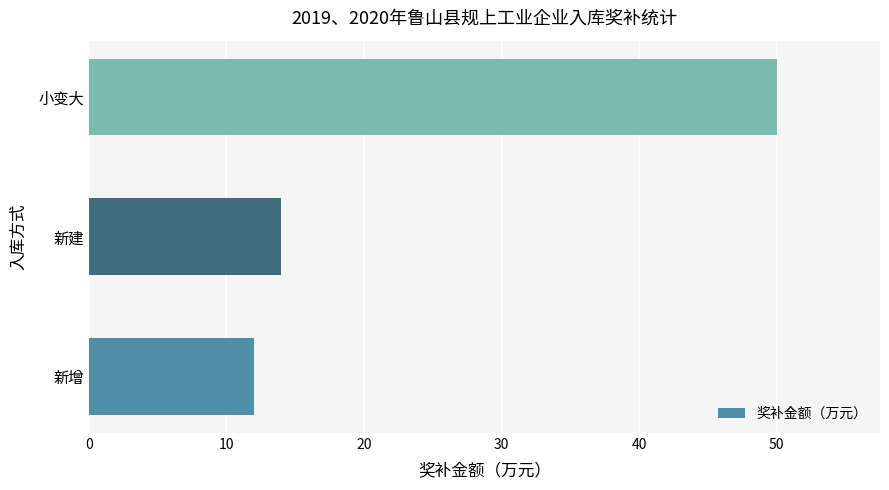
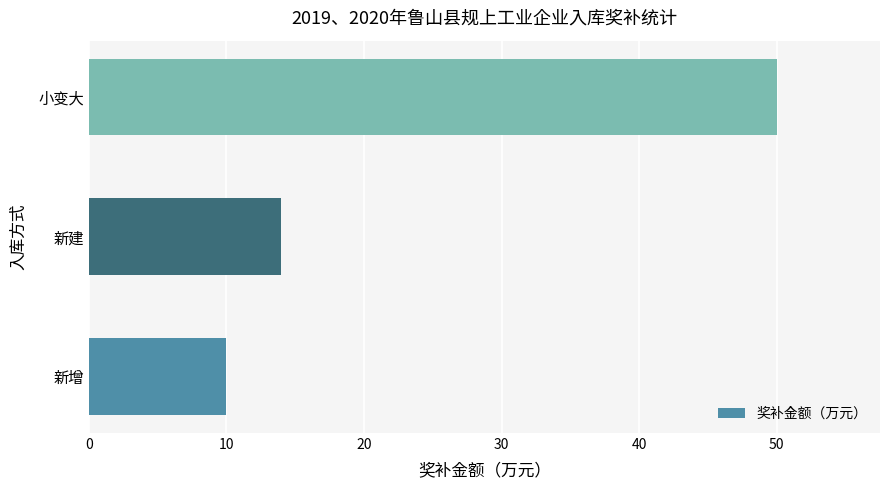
新增: 12 -> 10
